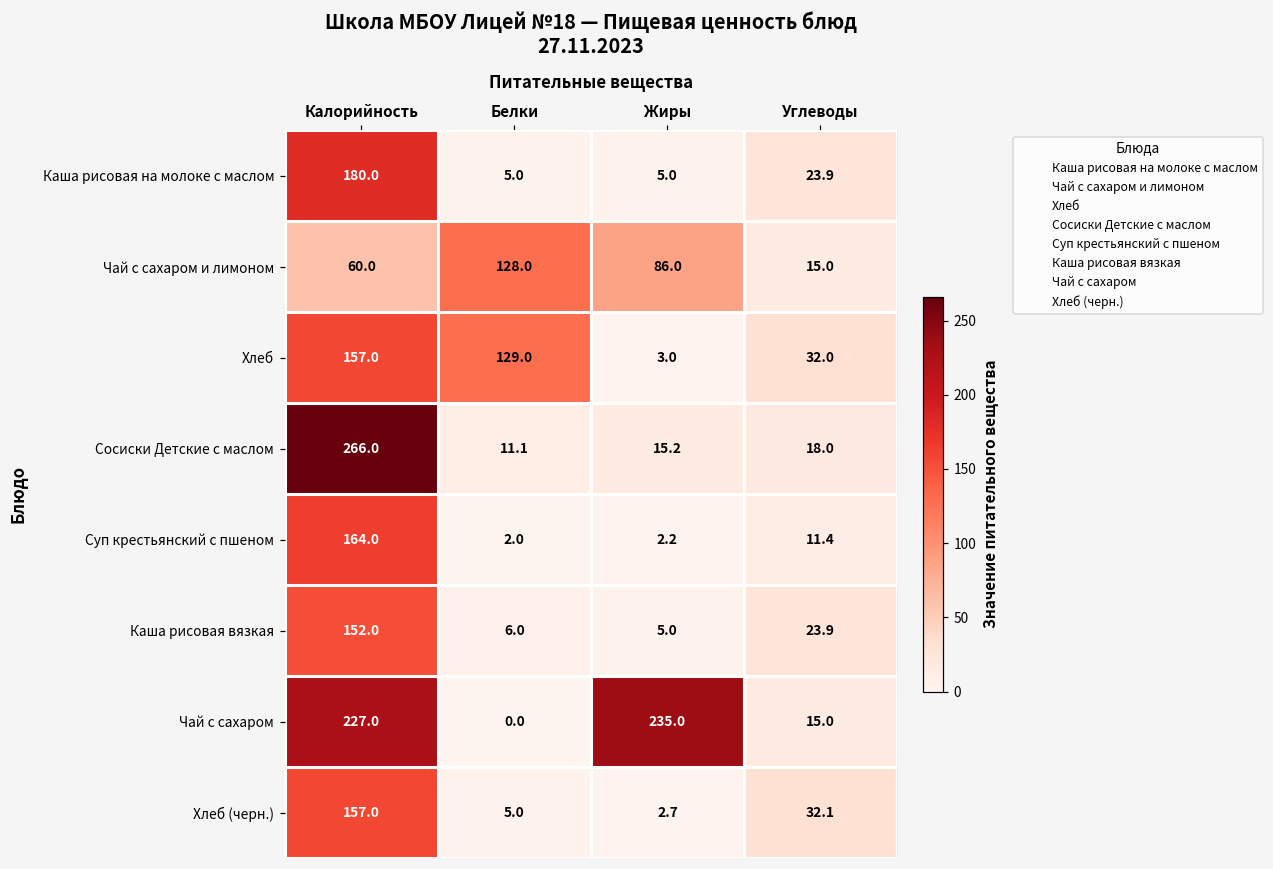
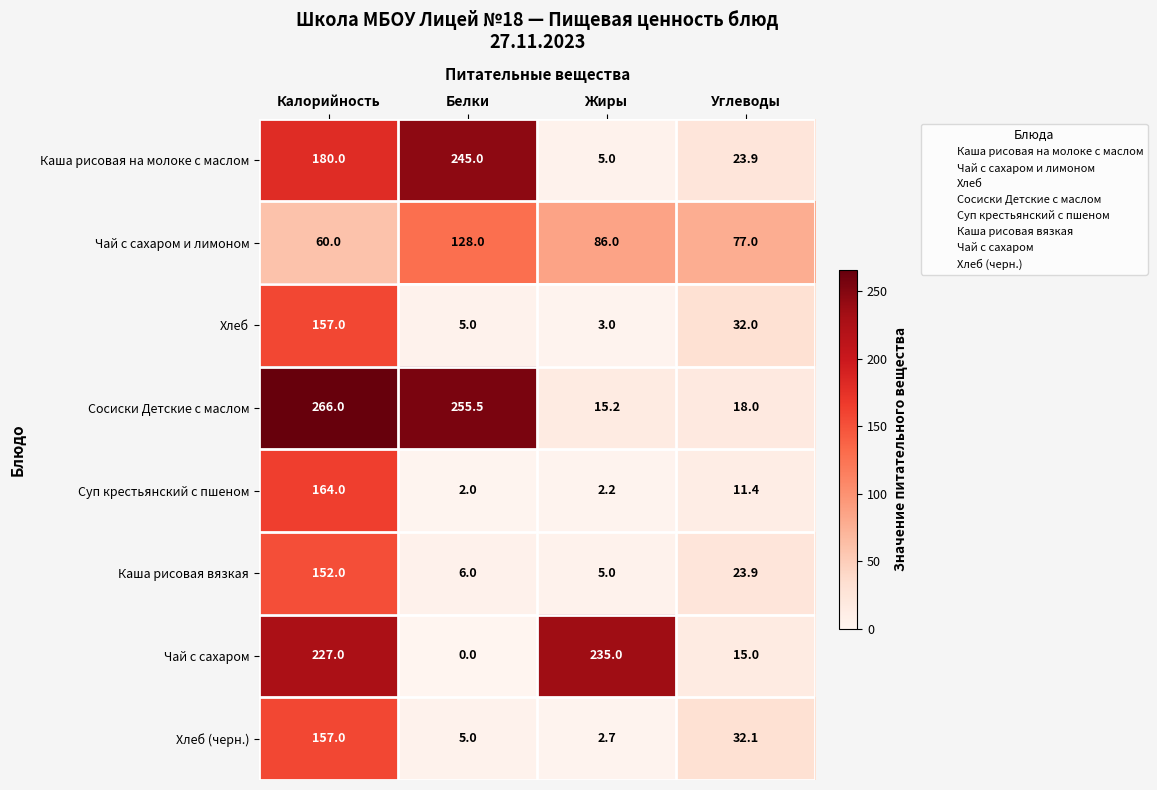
Каша рисовая на молоке с маслом, Белки: 5.0 -> 245.0
Чай с сахаром и лимоном, Углеводы: 15.0 -> 77.0
Хлеб, Белки: 129.0 -> 5.0
Сосиски Детские с маслом, Белки: 11.1 -> 255.5
